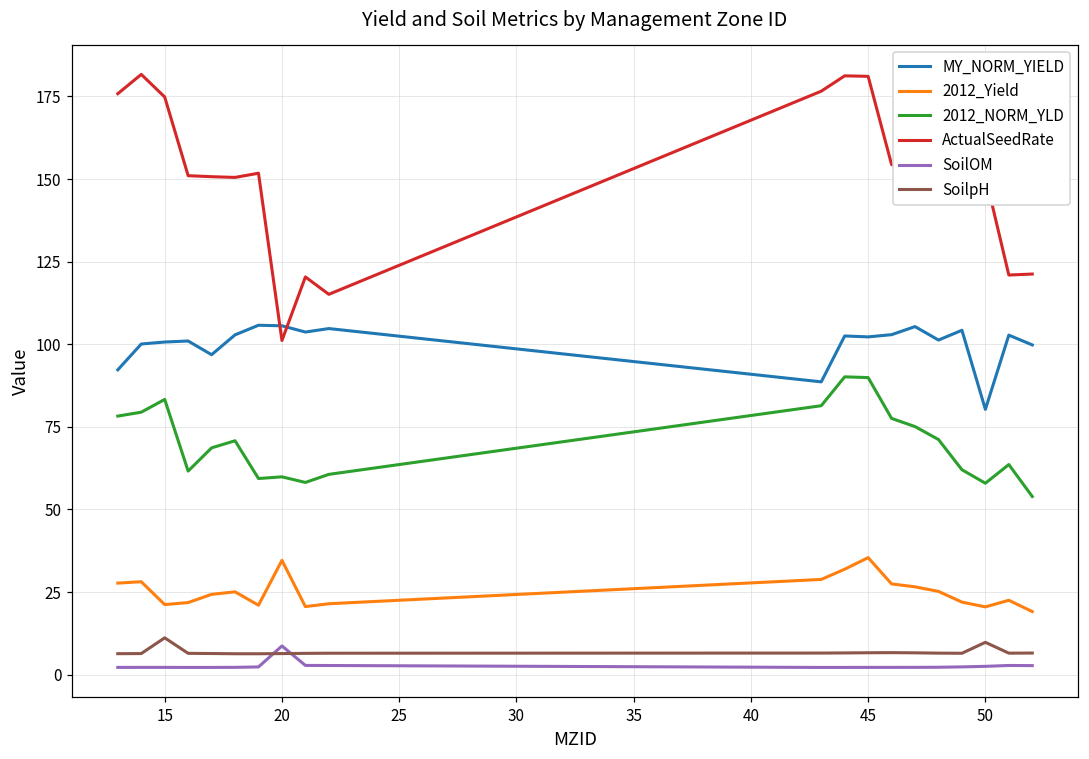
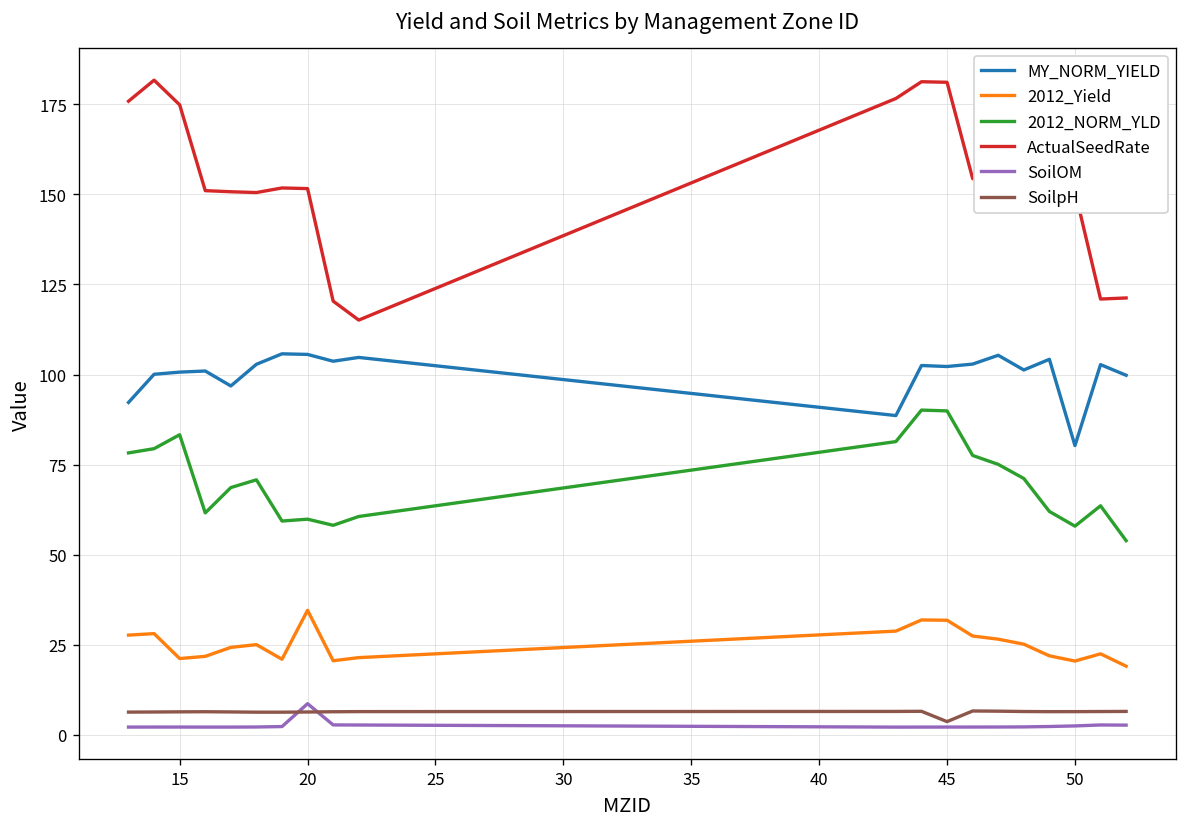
SoilpH, 15: 11 -> 6
ActualSeedRate, 20: 101 -> 152
2012_Yield, 45: 35 -> 32
SoilpH, 45: 7 -> 4
SoilpH, 50: 10 -> 6
